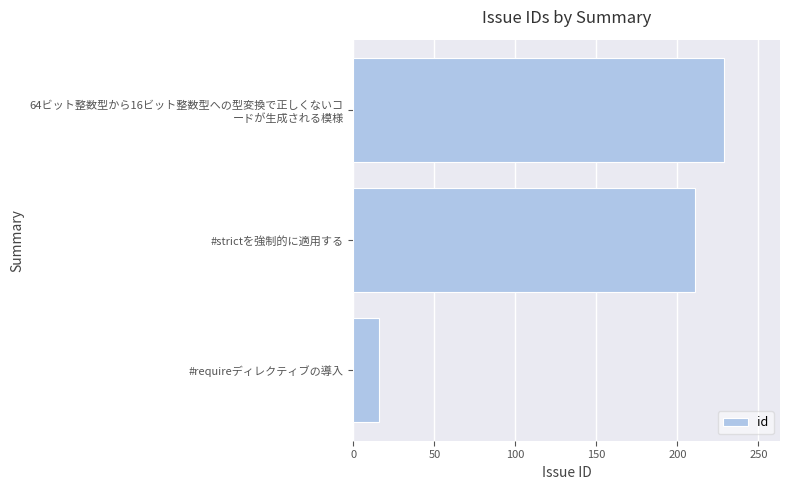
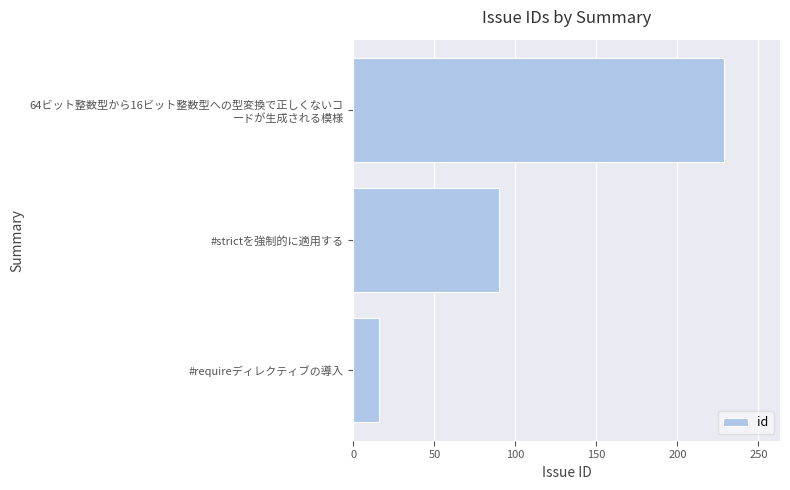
#strictを強制的に適用する: 211 -> 90
